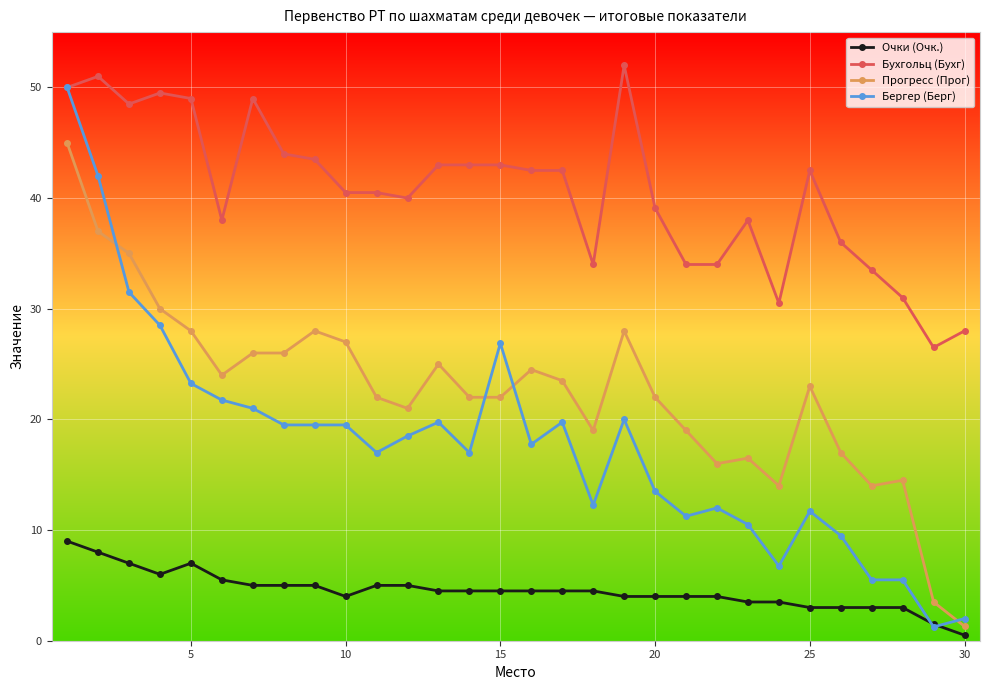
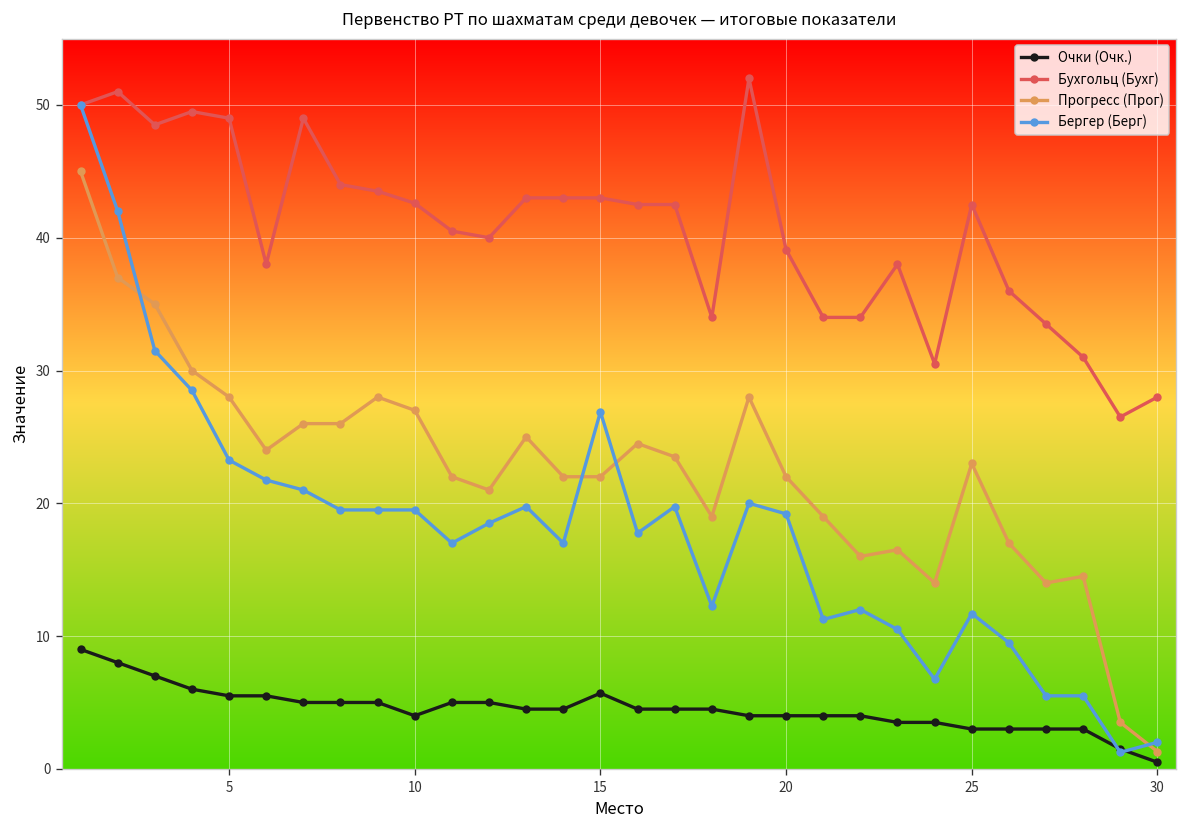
Очки (Очк.), 5: 7.0 -> 5.5
Бухгольц (Бухг), 10: 40.5 -> 42.6
Очки (Очк.), 15: 4.5 -> 5.7
Бергер (Берг), 20: 13.5 -> 19.2
